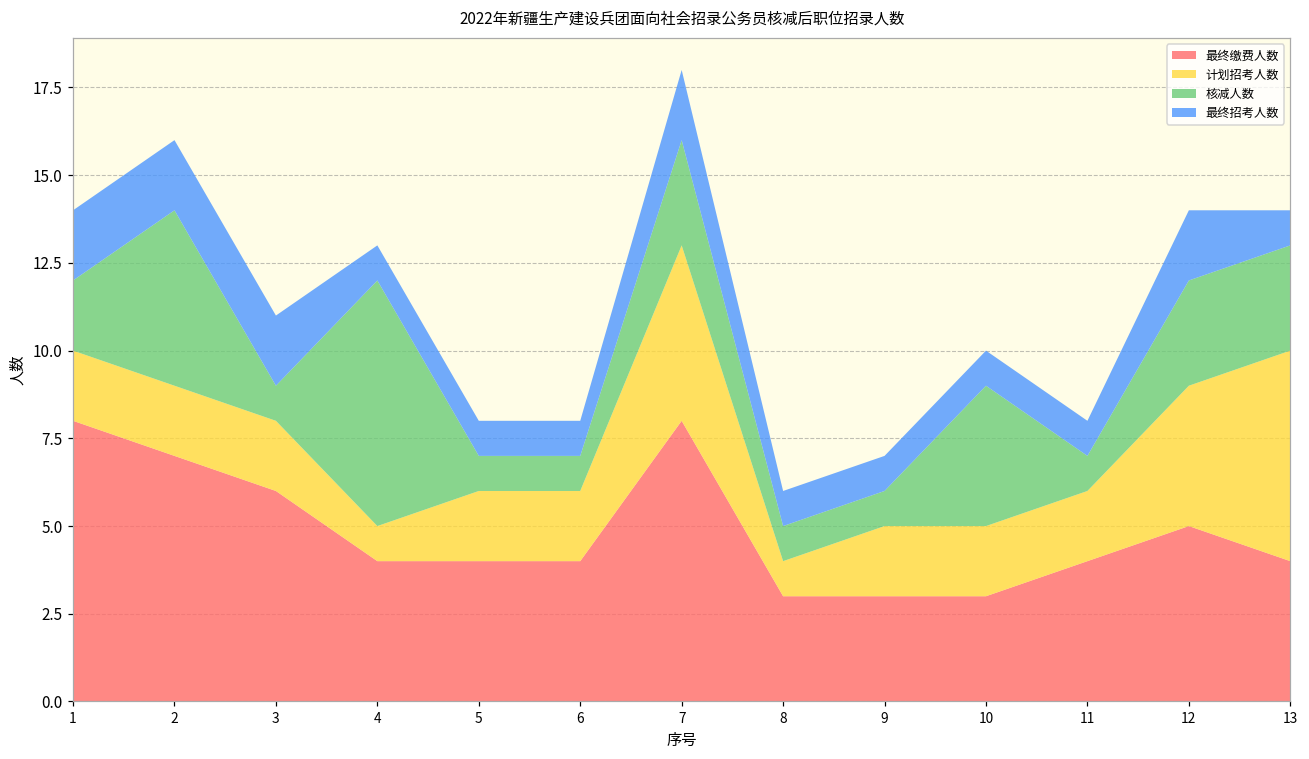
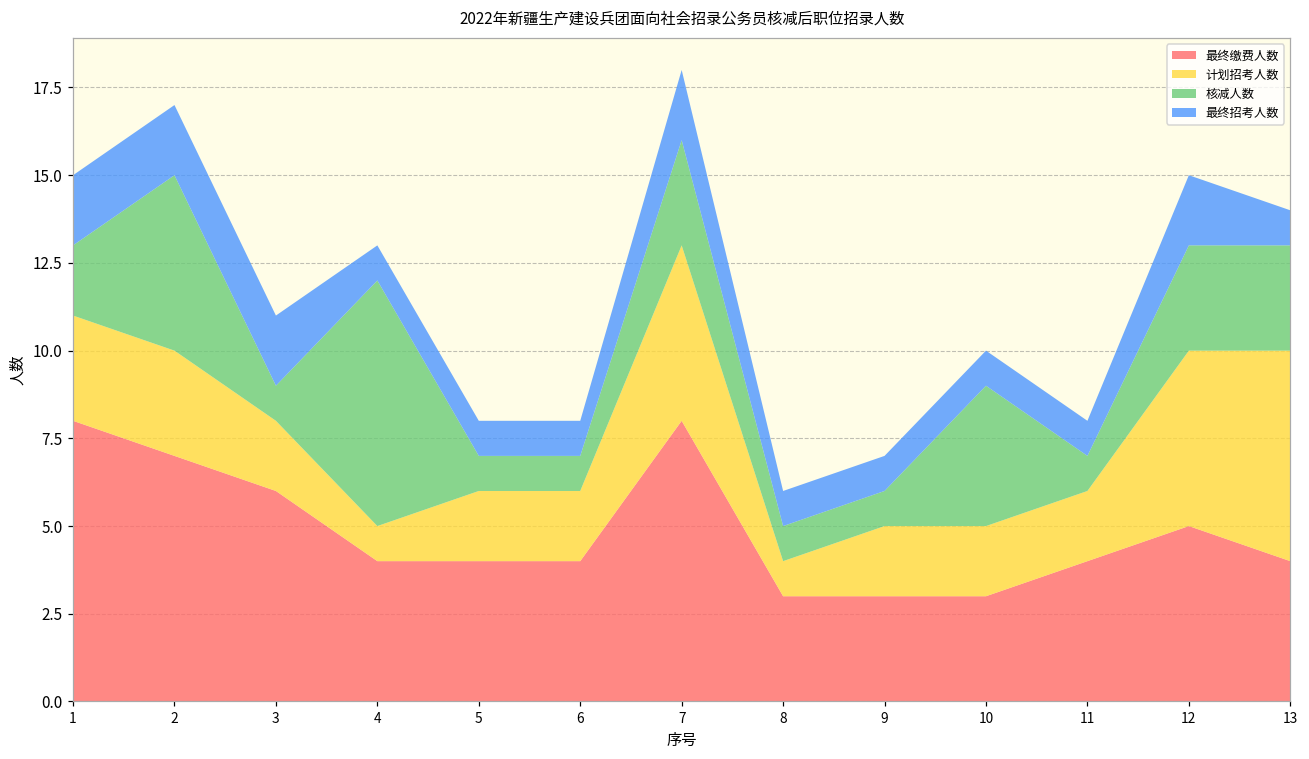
计划招考人数, 1: 2 -> 3
计划招考人数, 2: 2 -> 3
计划招考人数, 12: 4 -> 5
